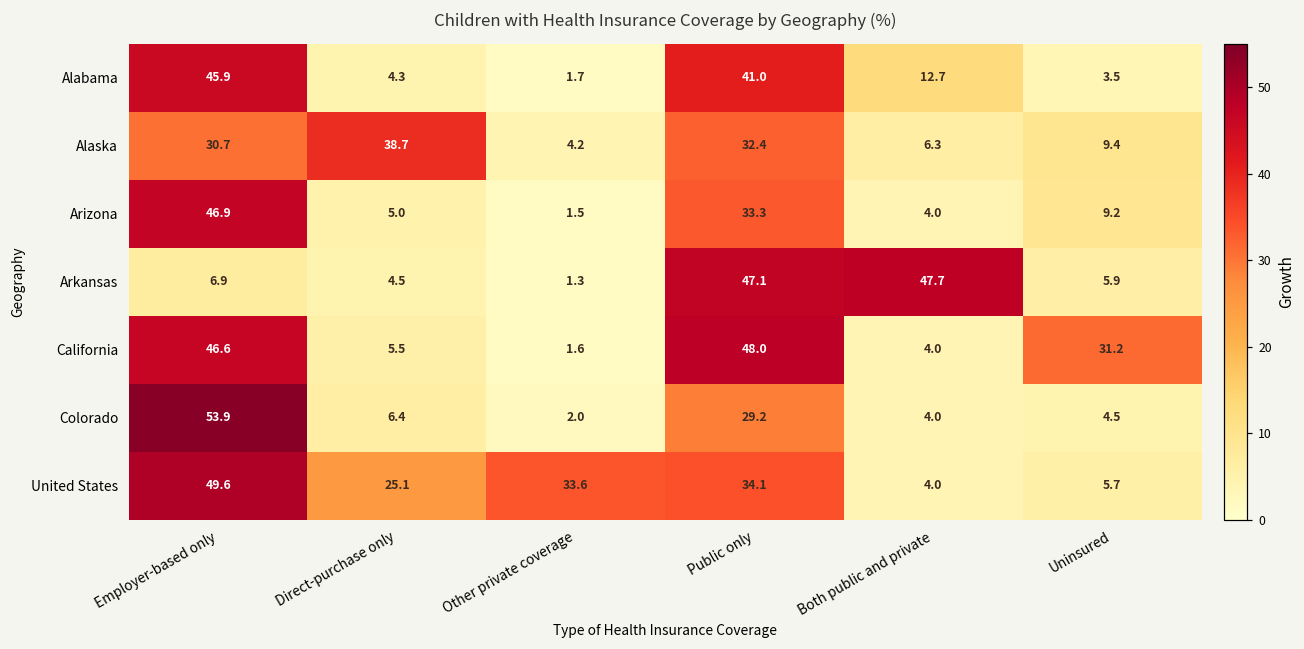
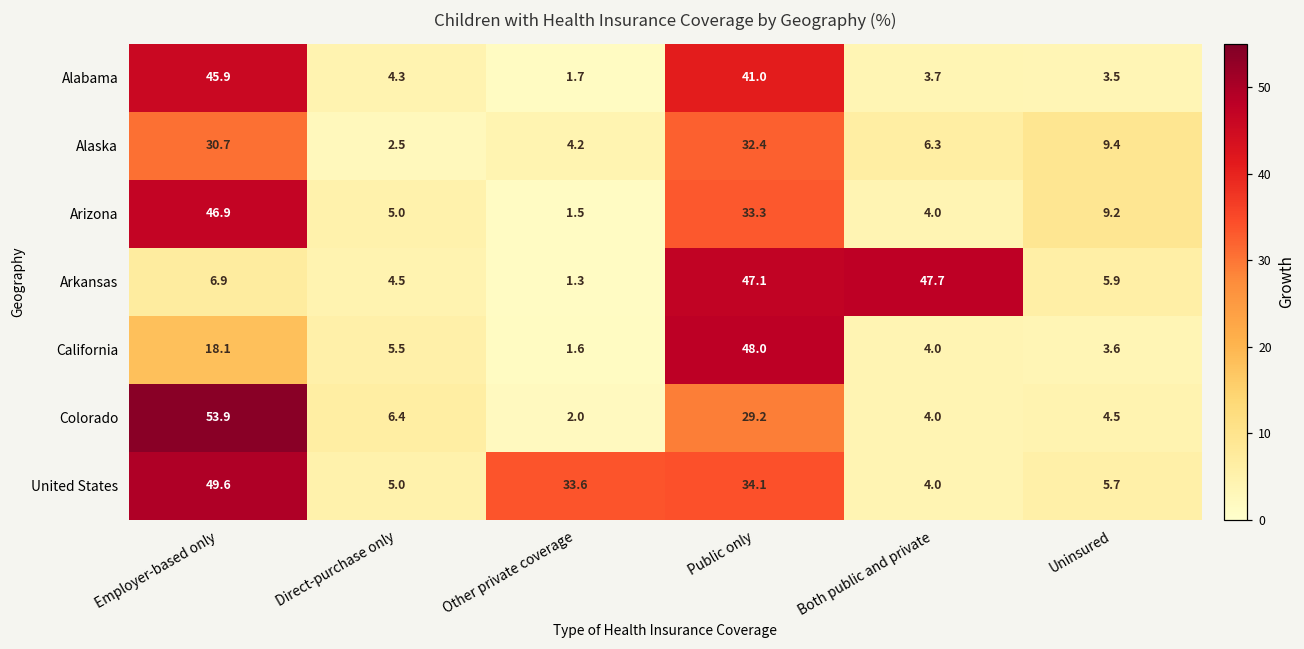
Alabama, Both public and private: 12.7 -> 3.7
Alaska, Direct-purchase only: 38.7 -> 2.5
California, Employer-based only: 46.6 -> 18.1
California, Uninsured: 31.2 -> 3.6
United States, Direct-purchase only: 25.1 -> 5.0
